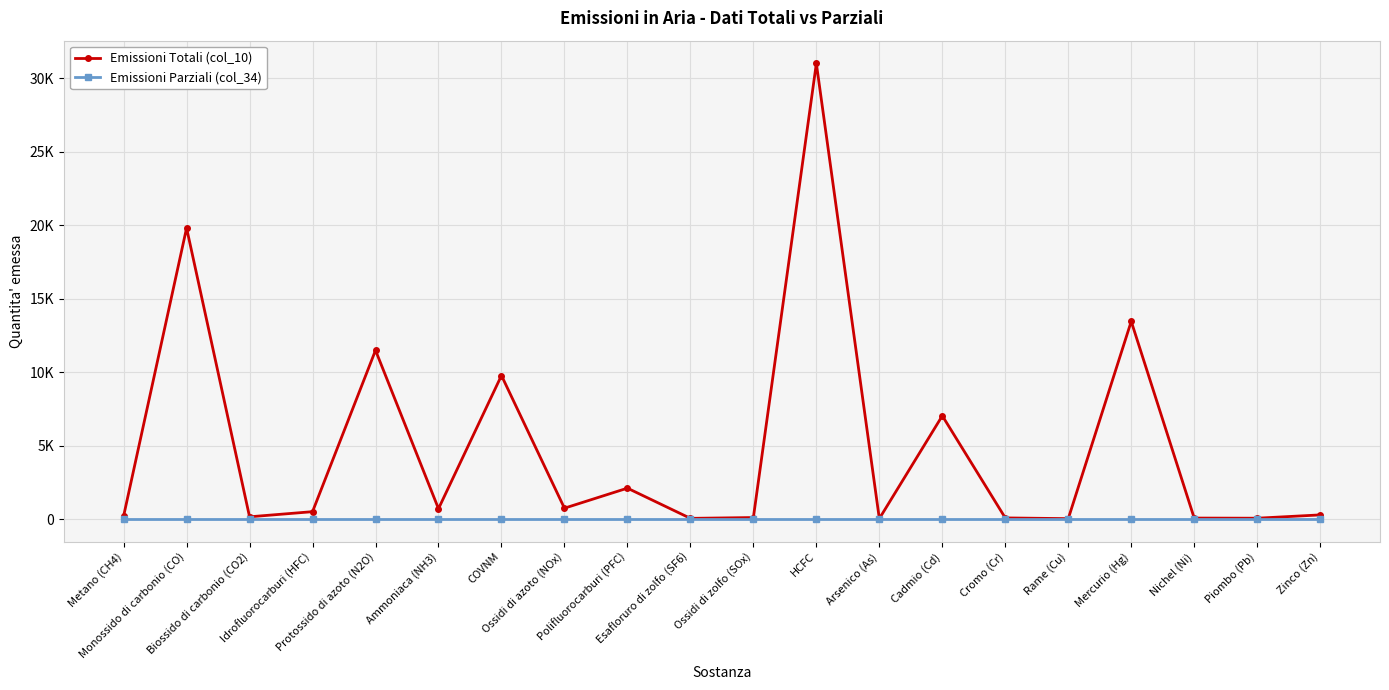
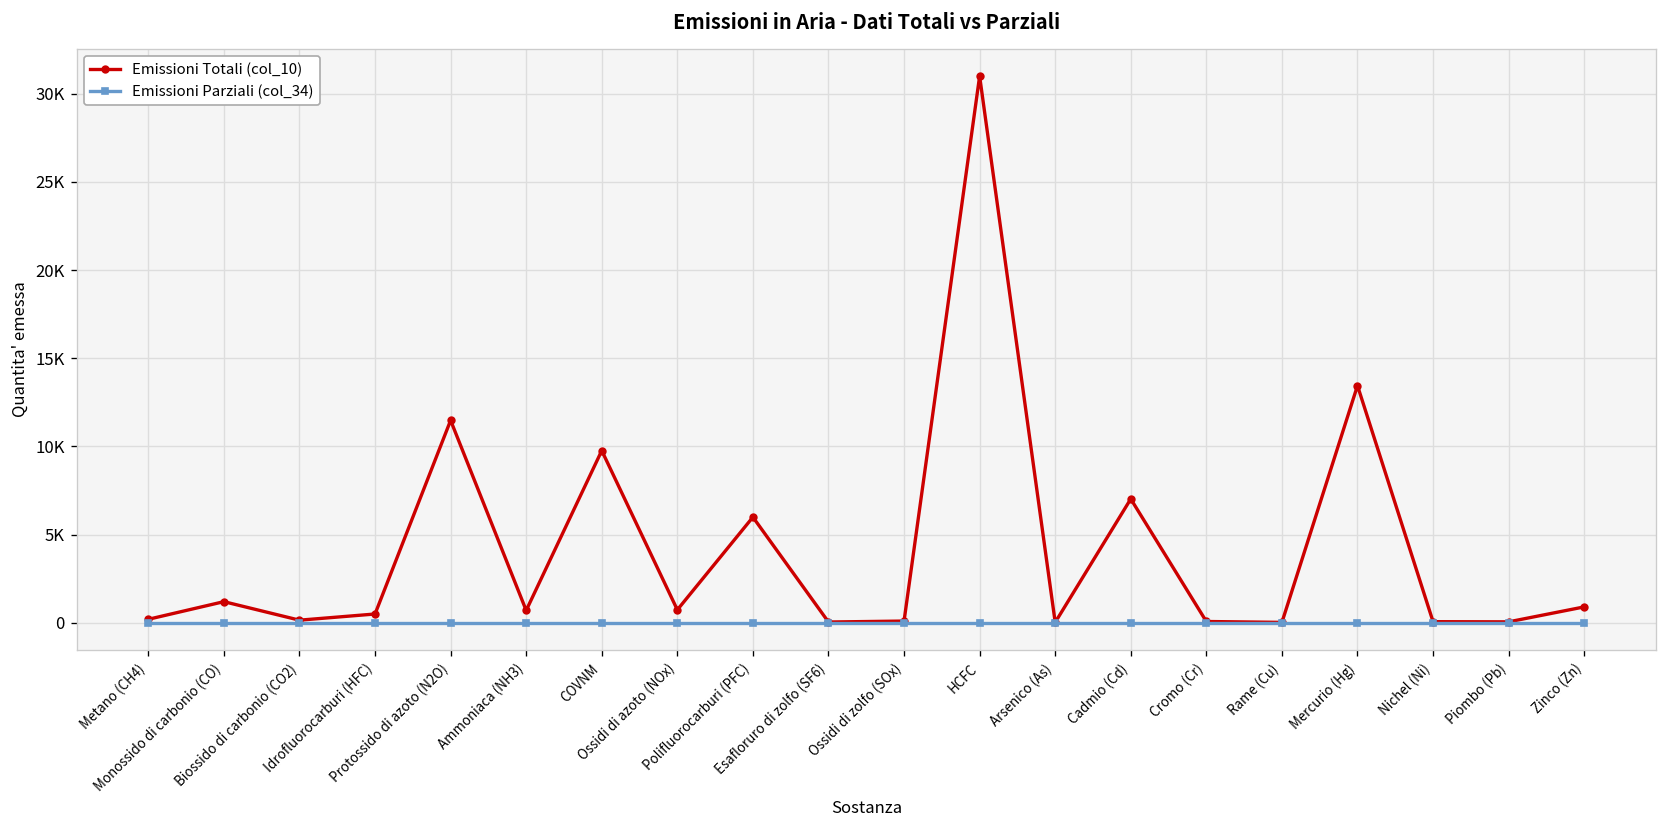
Emissioni Totali (col_10), Monossido di carbonio (CO): 19800 -> 1200
Emissioni Totali (col_10), Polifluorocarburi (PFC): 2100 -> 6000
Emissioni Totali (col_10), Zinco (Zn): 300 -> 900
